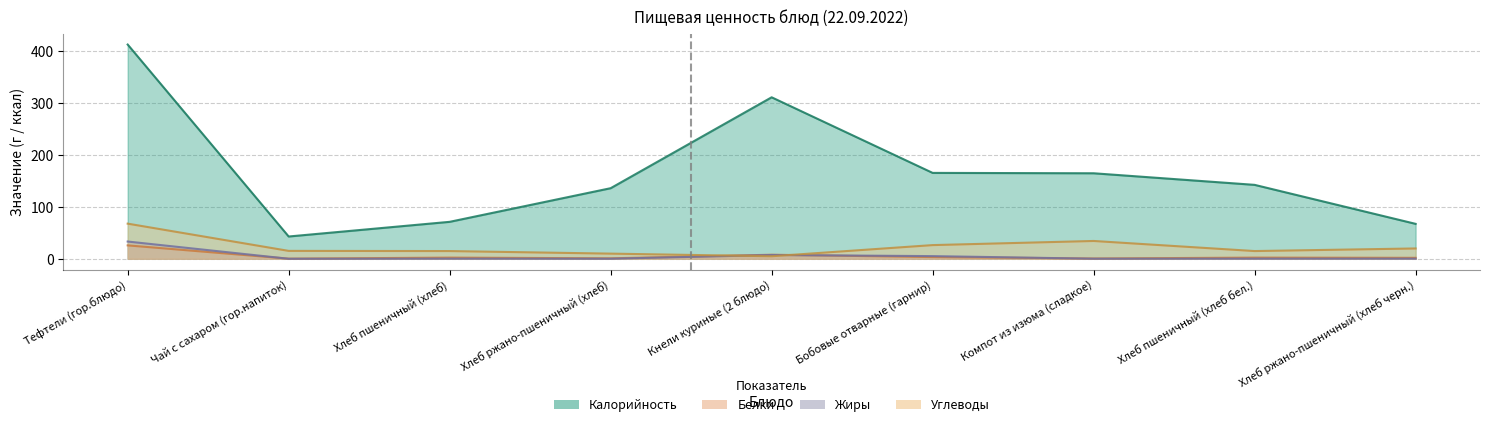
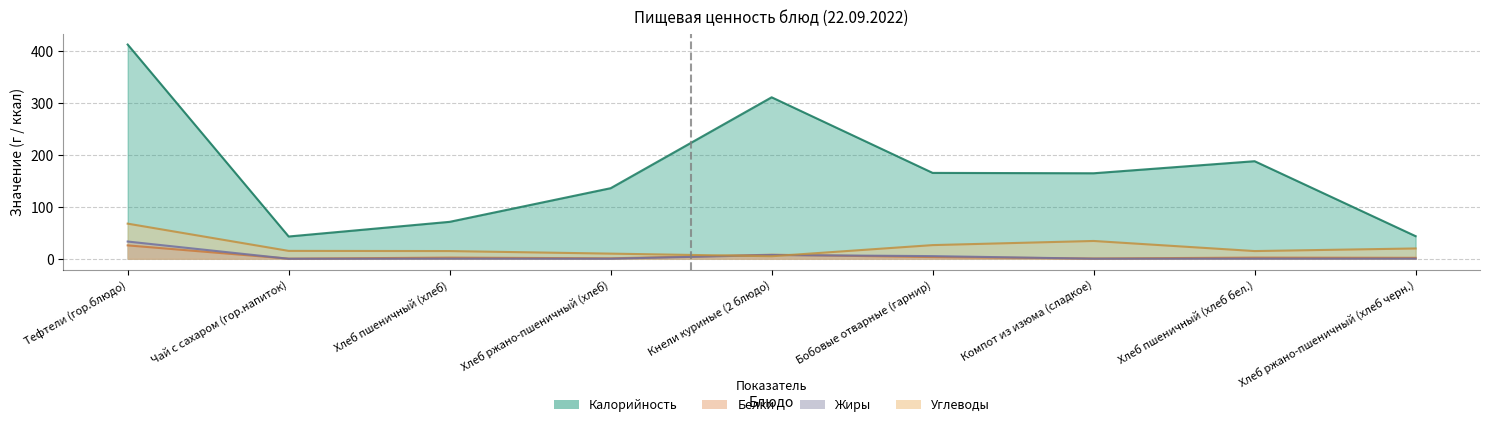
Калорийность, Хлеб пшеничный (хлеб бел.): 140 -> 190
Калорийность, Хлеб ржано-пшеничный (хлеб черн.): 70 -> 40
